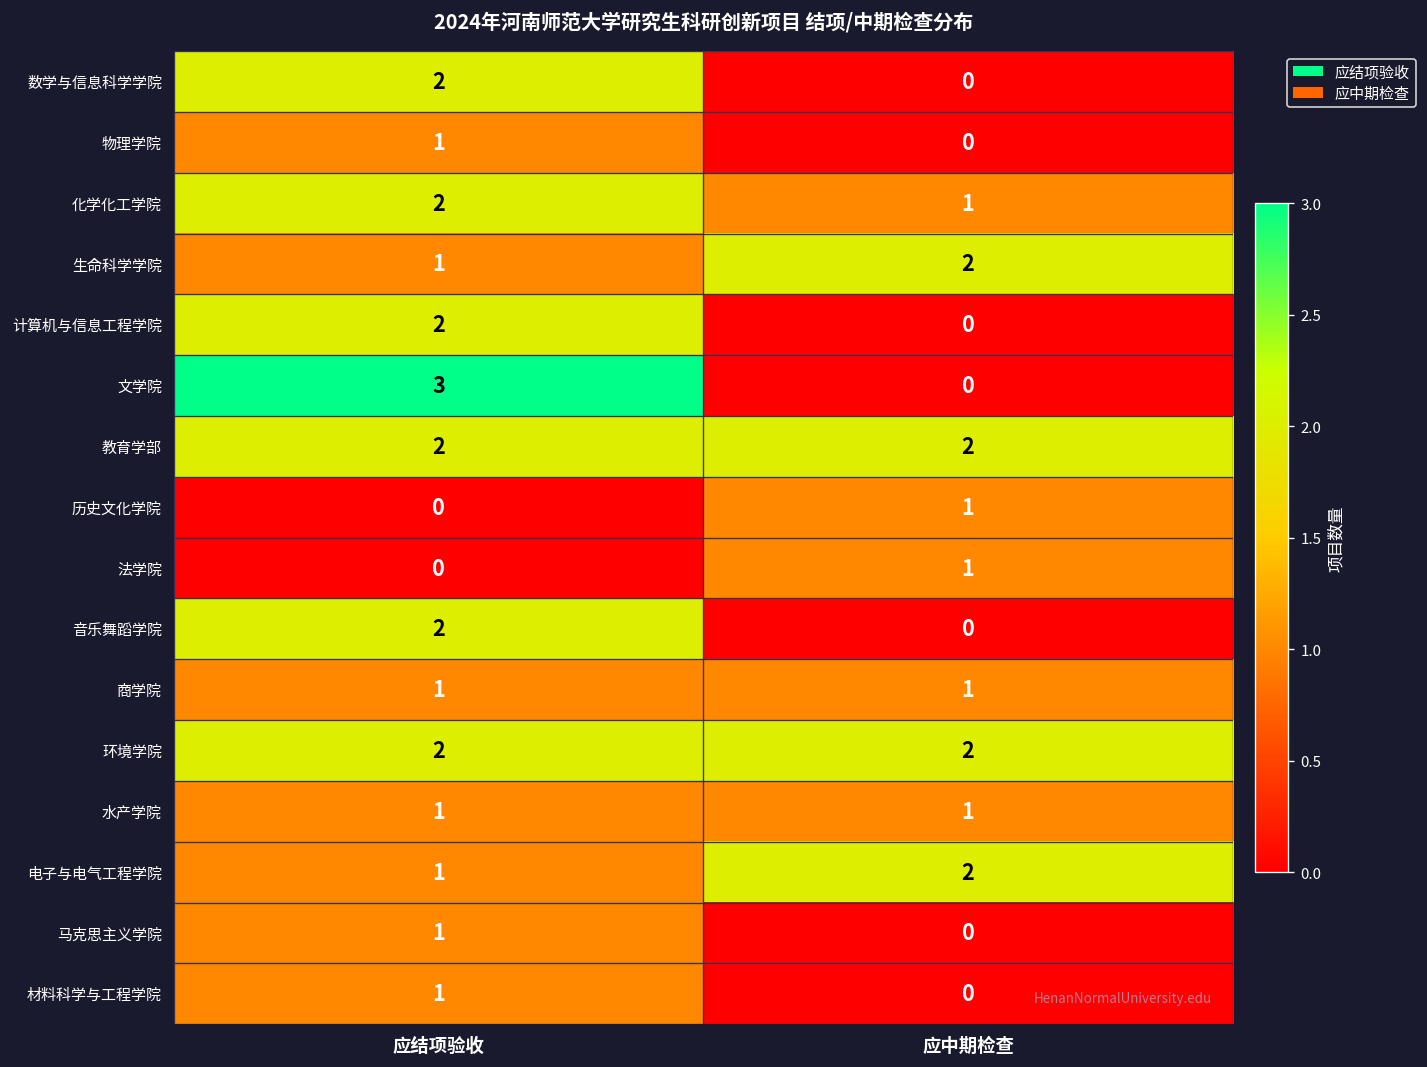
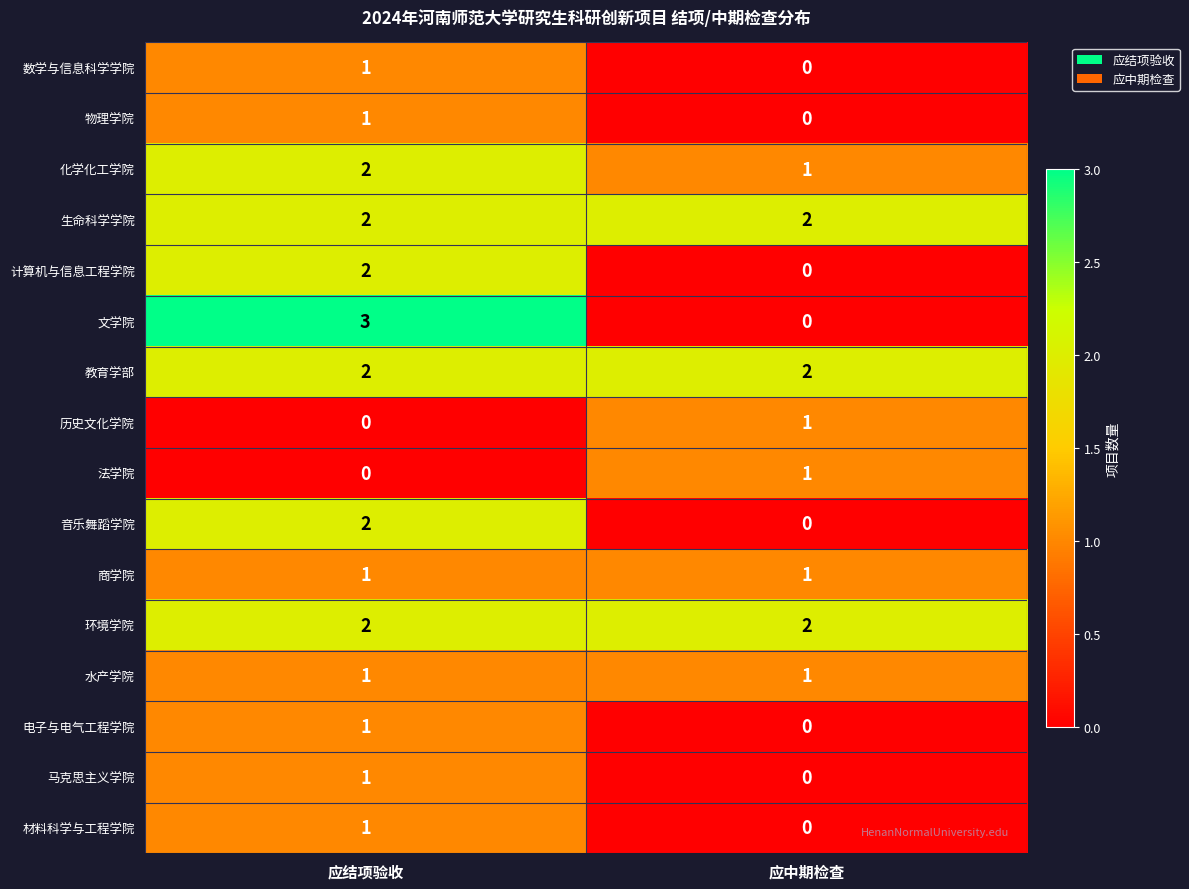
数学与信息科学学院, 应结项验收: 2 -> 1
生命科学学院, 应结项验收: 1 -> 2
电子与电气工程学院, 应中期检查: 2 -> 0
